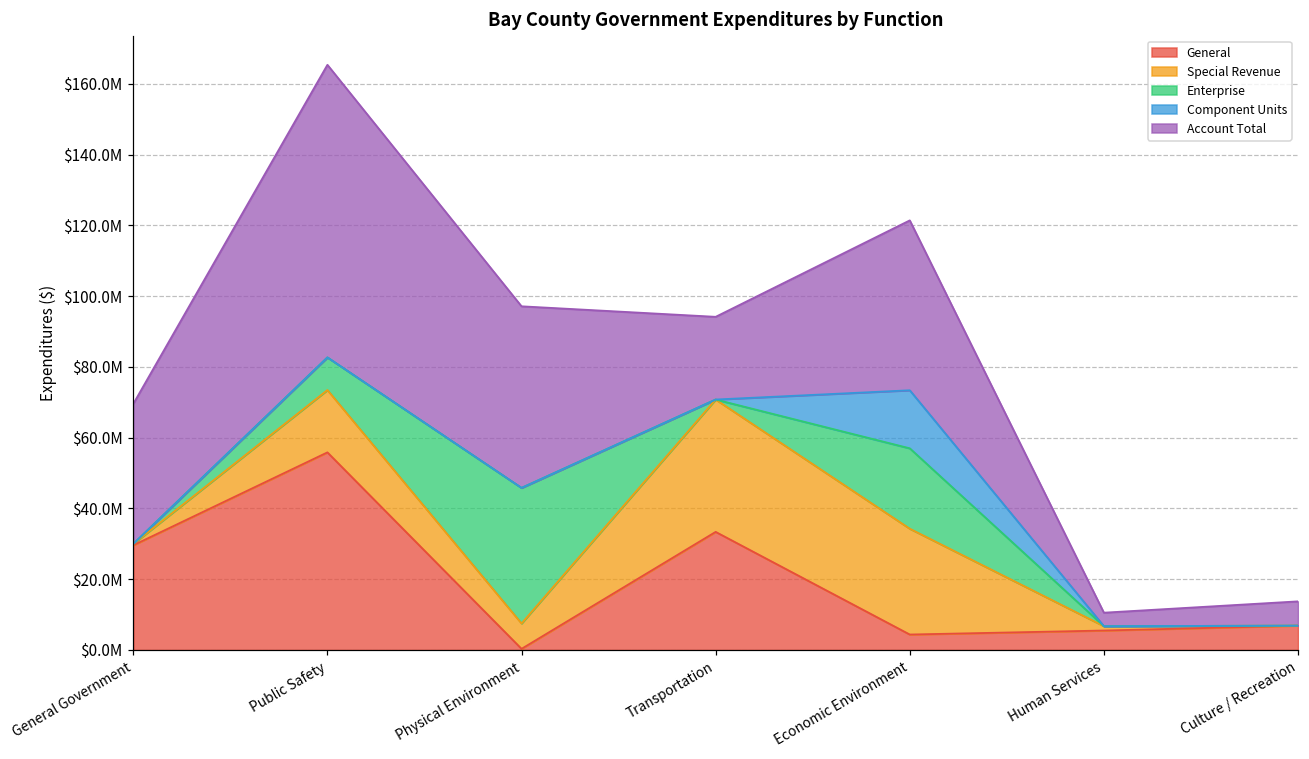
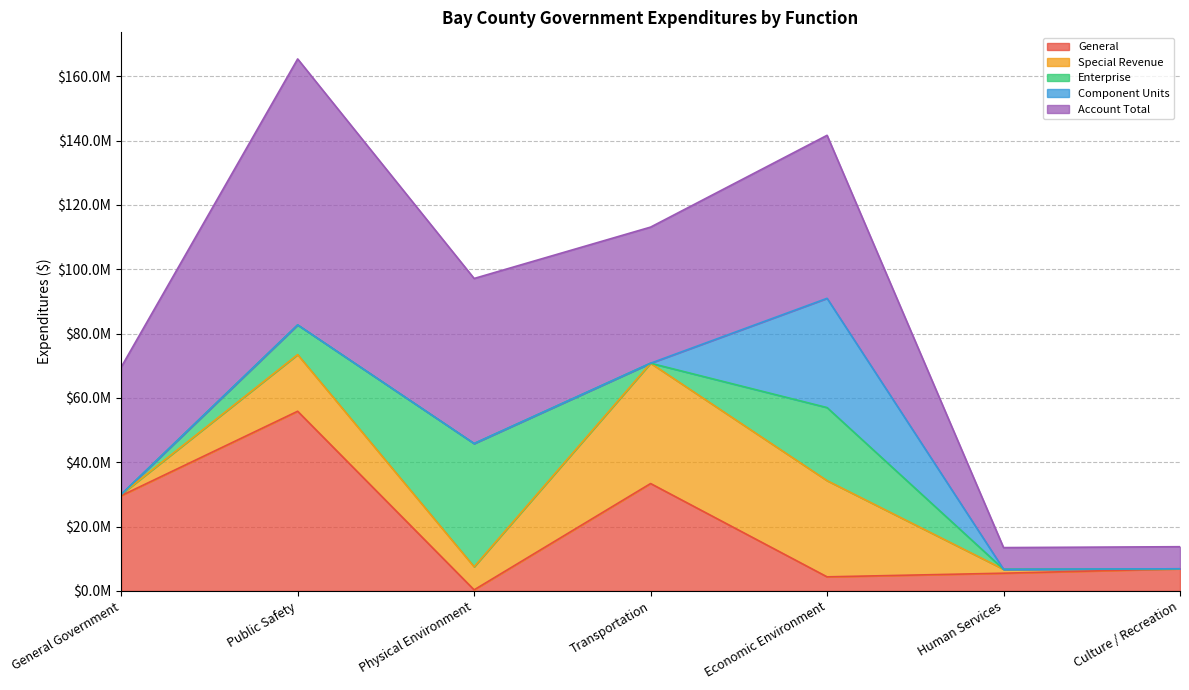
Account Total, Transportation: $23000000 -> $42000000
Component Units, Economic Environment: $16000000 -> $34000000
Account Total, Economic Environment: $48000000 -> $51000000
Account Total, Human Services: $4000000 -> $7000000
